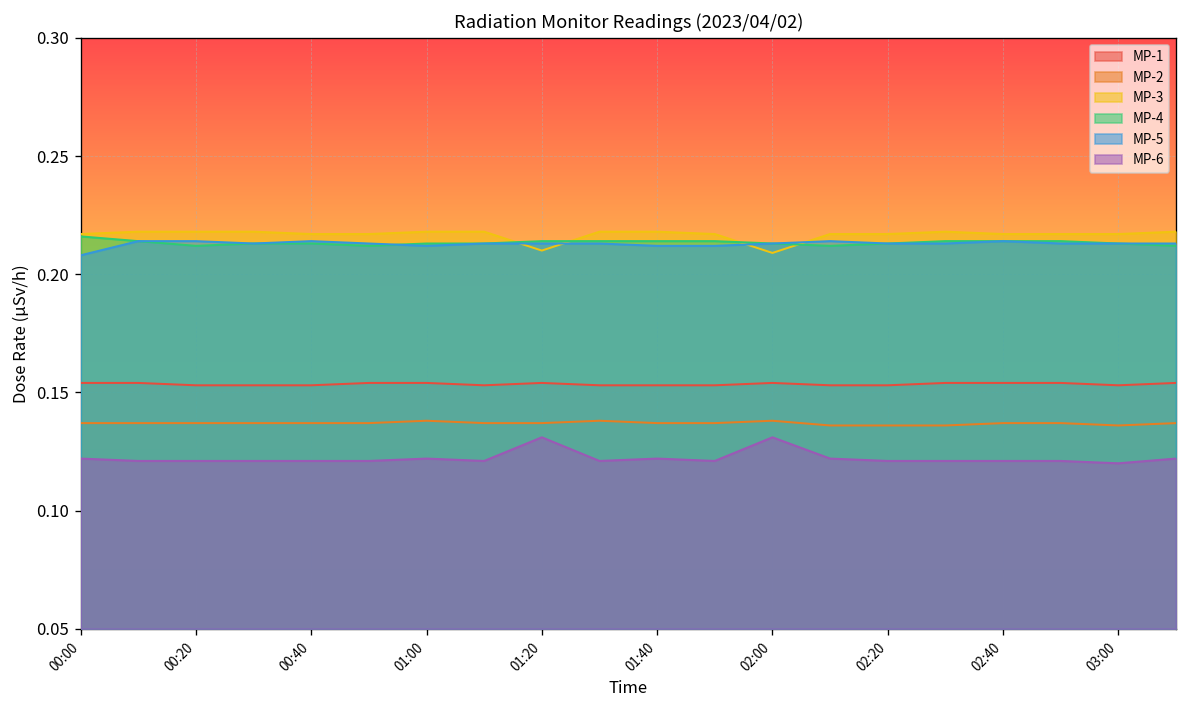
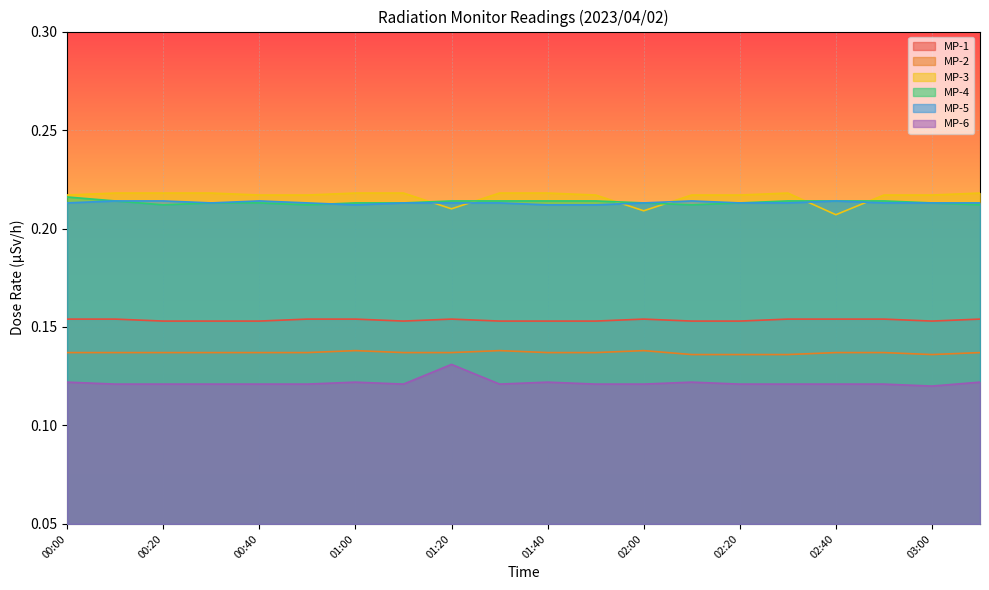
MP-5, 00:00: 0.208 -> 0.213
MP-6, 02:00: 0.131 -> 0.121
MP-3, 02:40: 0.217 -> 0.207
